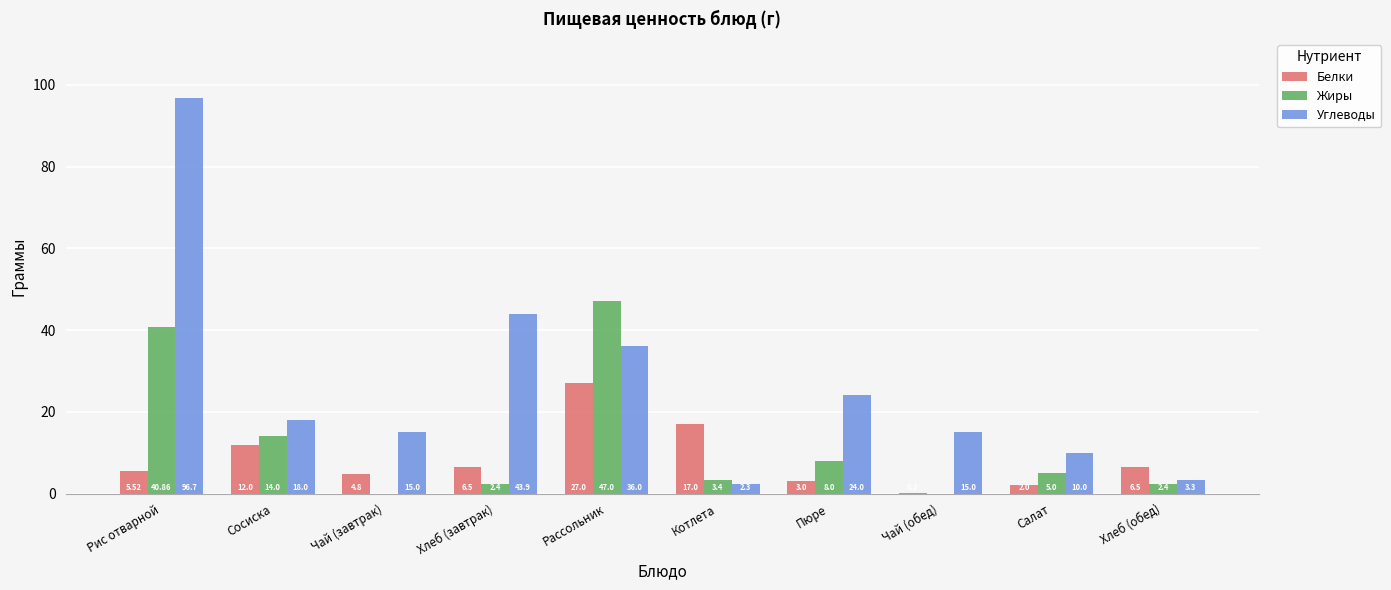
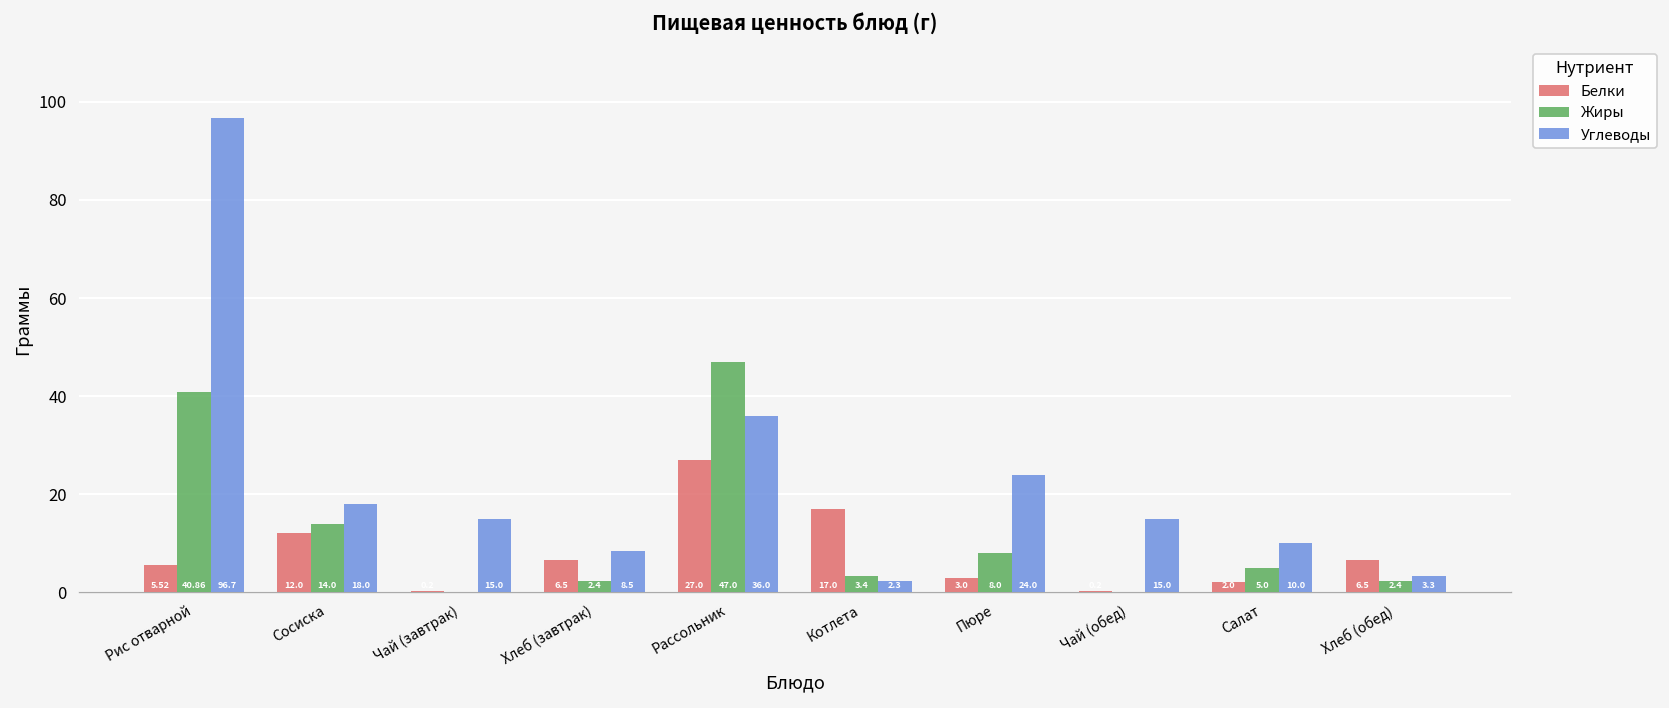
Белки, Чай (завтрак): 5 -> 0
Углеводы, Хлеб (завтрак): 43.9 -> 8.5
